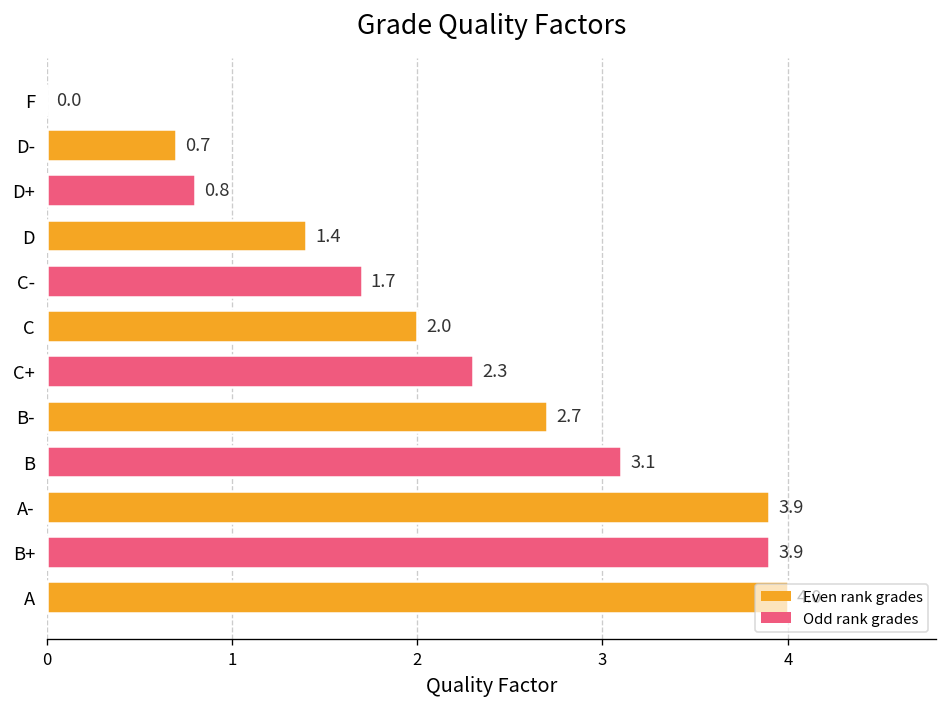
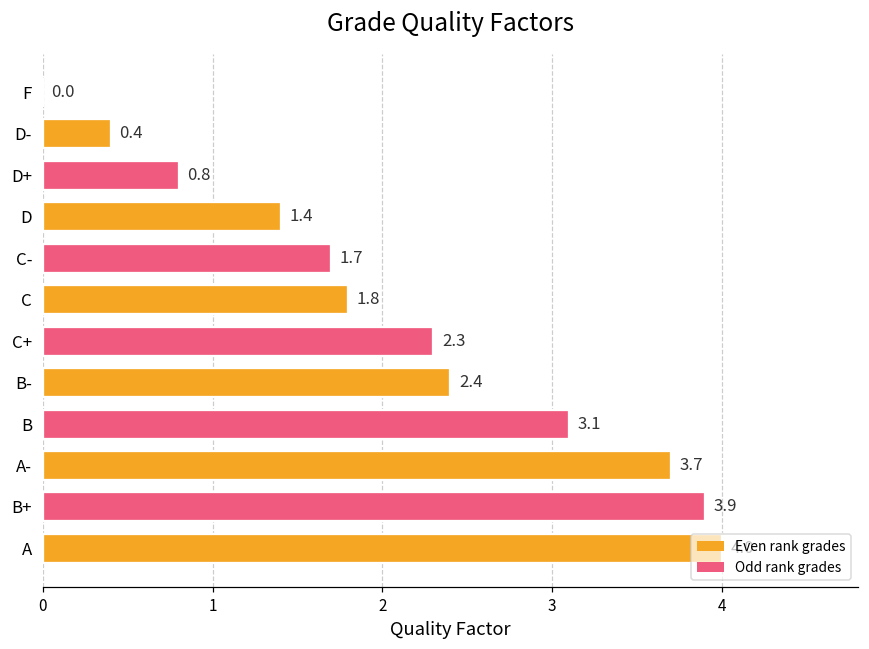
D-: 0.7 -> 0.4
C: 2.0 -> 1.8
B-: 2.7 -> 2.4
A-: 3.9 -> 3.7
